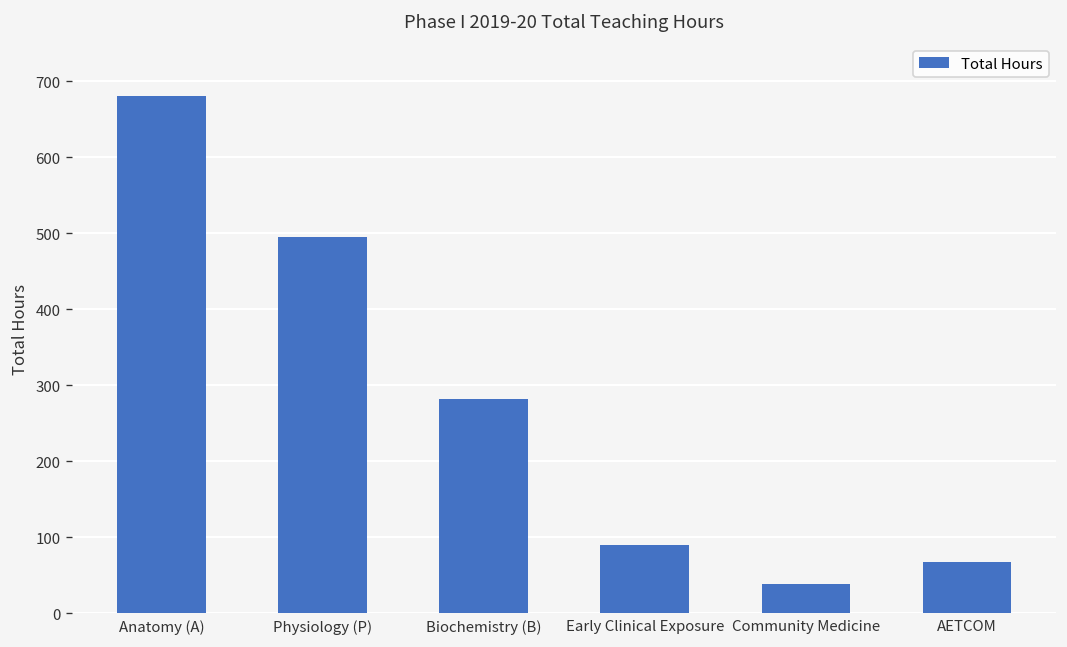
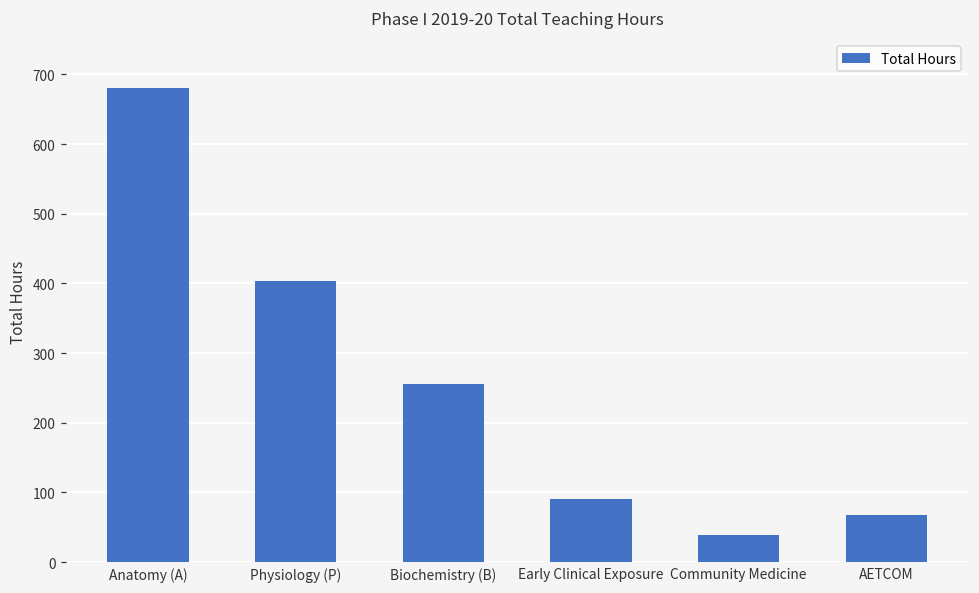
Physiology (P): 500 -> 400
Biochemistry (B): 280 -> 260
